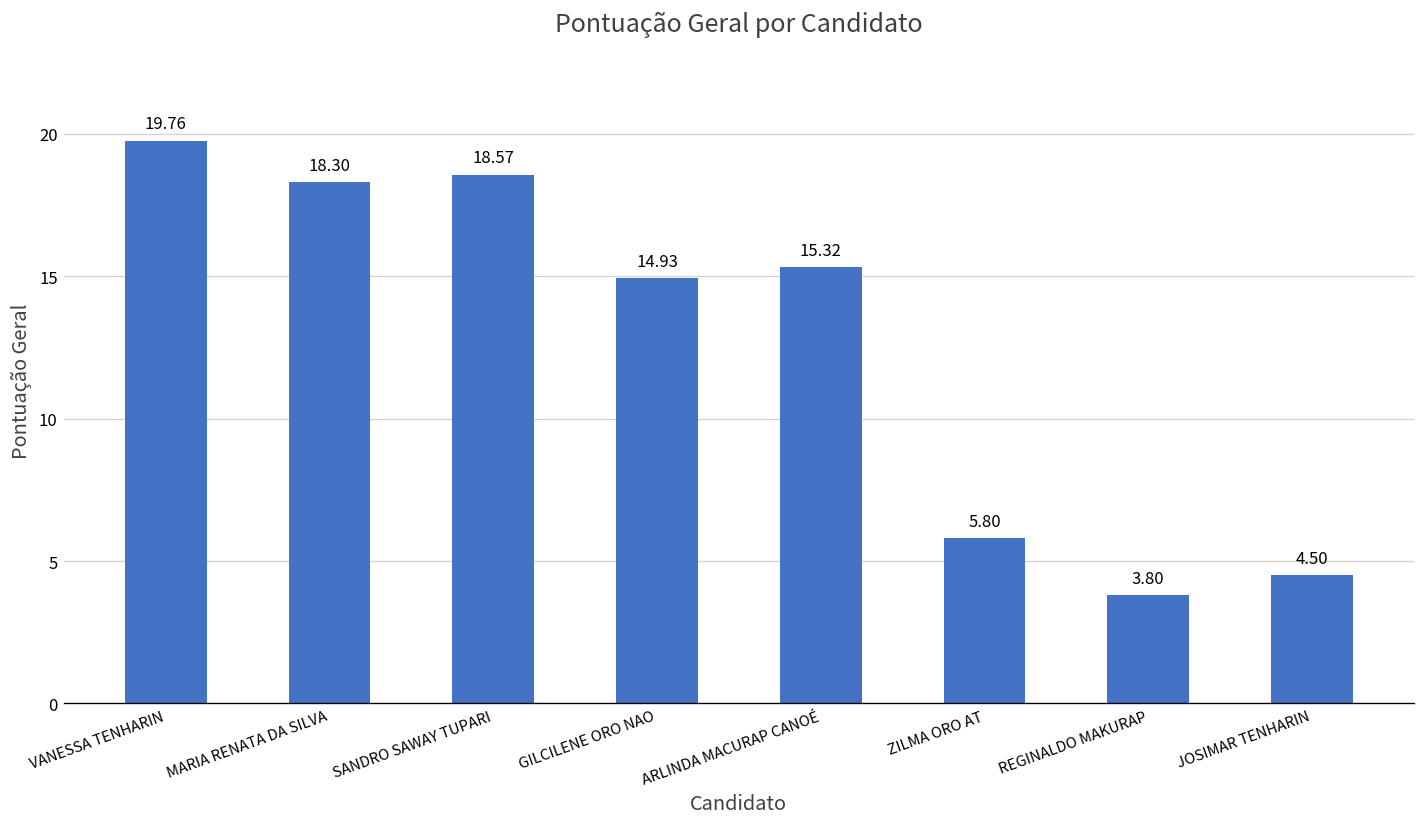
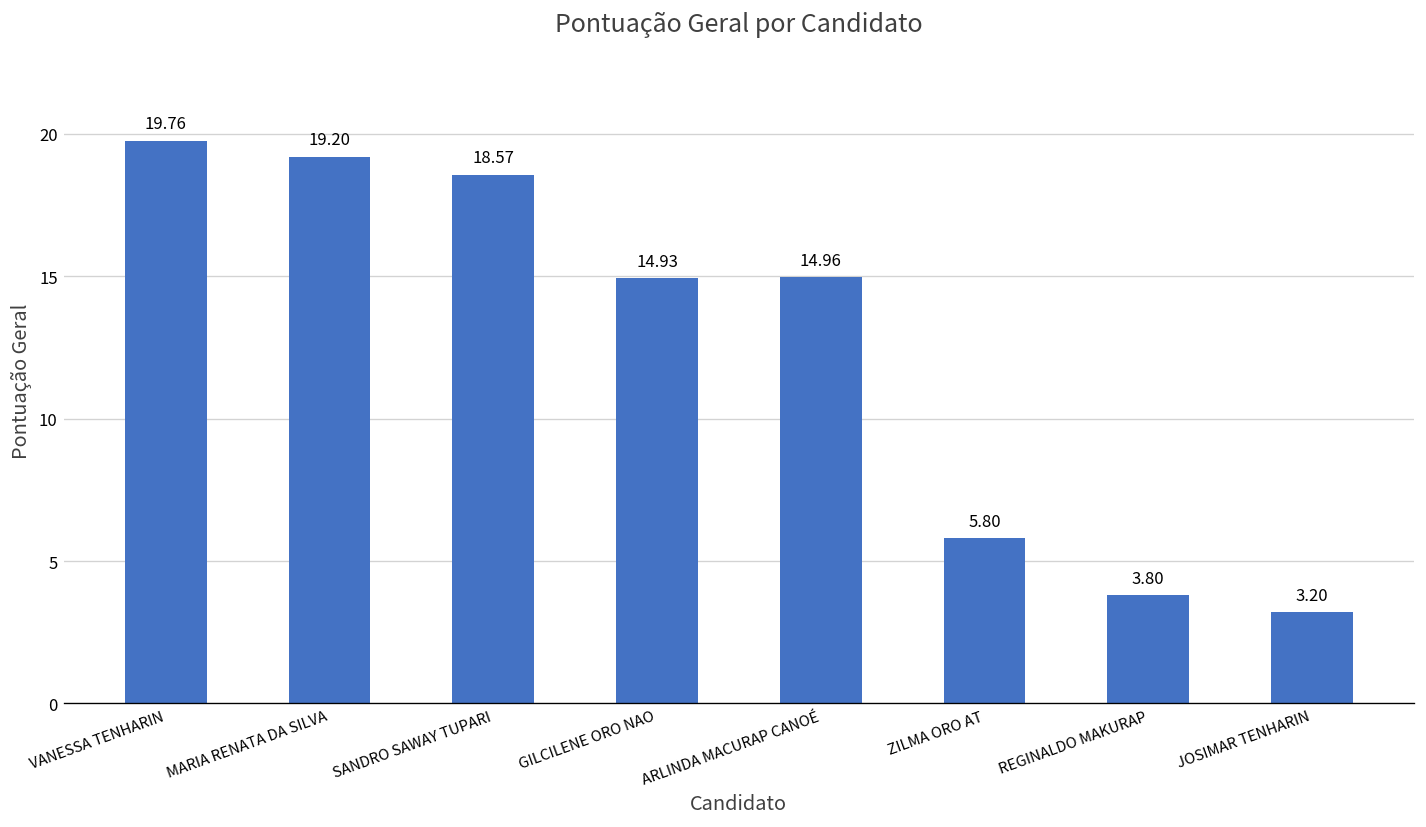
MARIA RENATA DA SILVA: 18.30 -> 19.20
ARLINDA MACURAP CANOÉ: 15.32 -> 14.96
JOSIMAR TENHARIN: 4.50 -> 3.20
